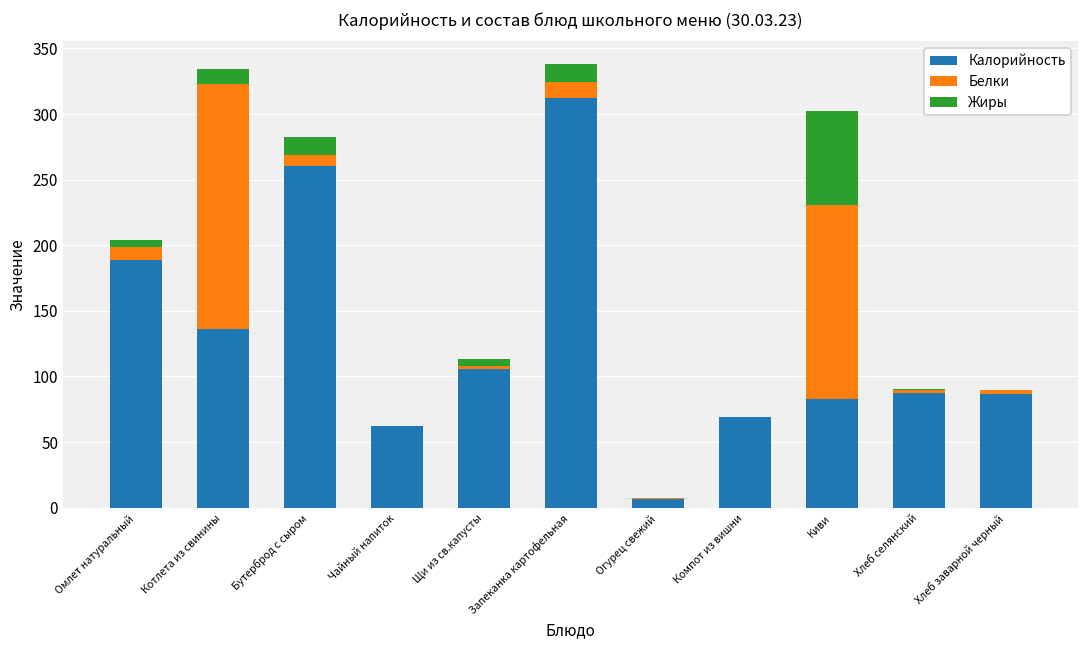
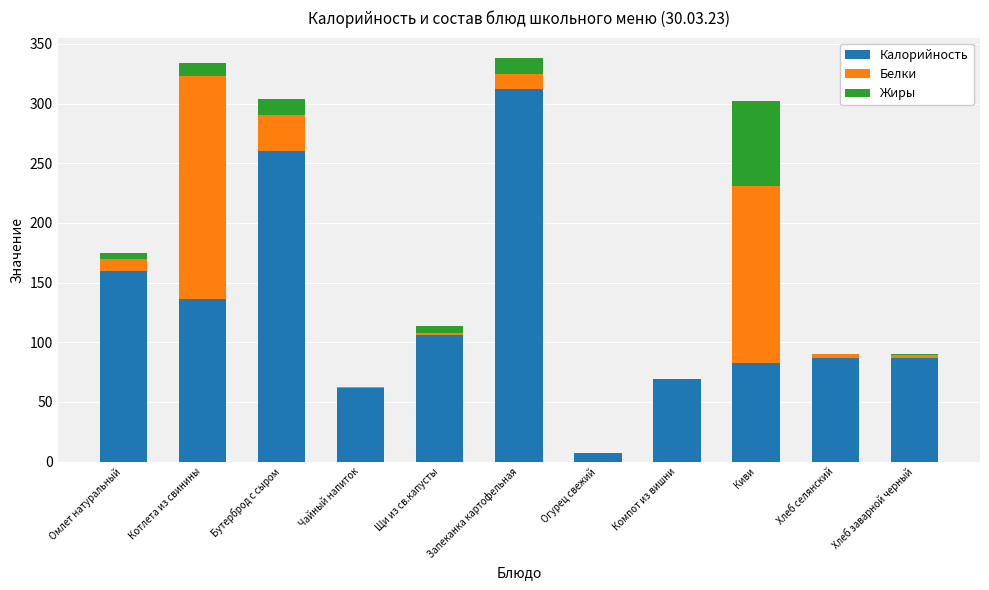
Калорийность, Омлет натуральный: 189 -> 160
Белки, Бутерброд с сыром: 9 -> 30
